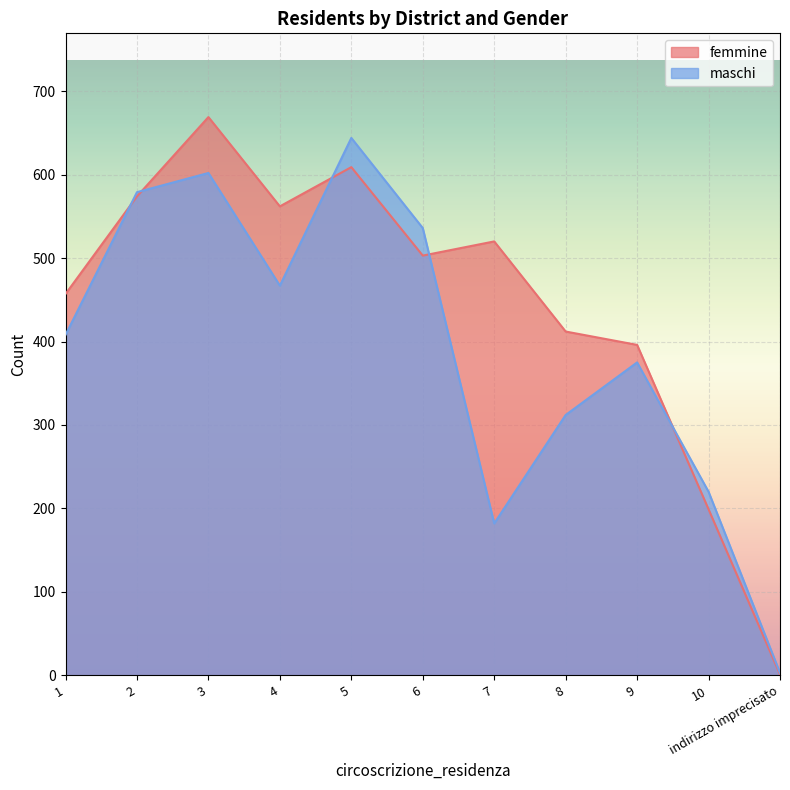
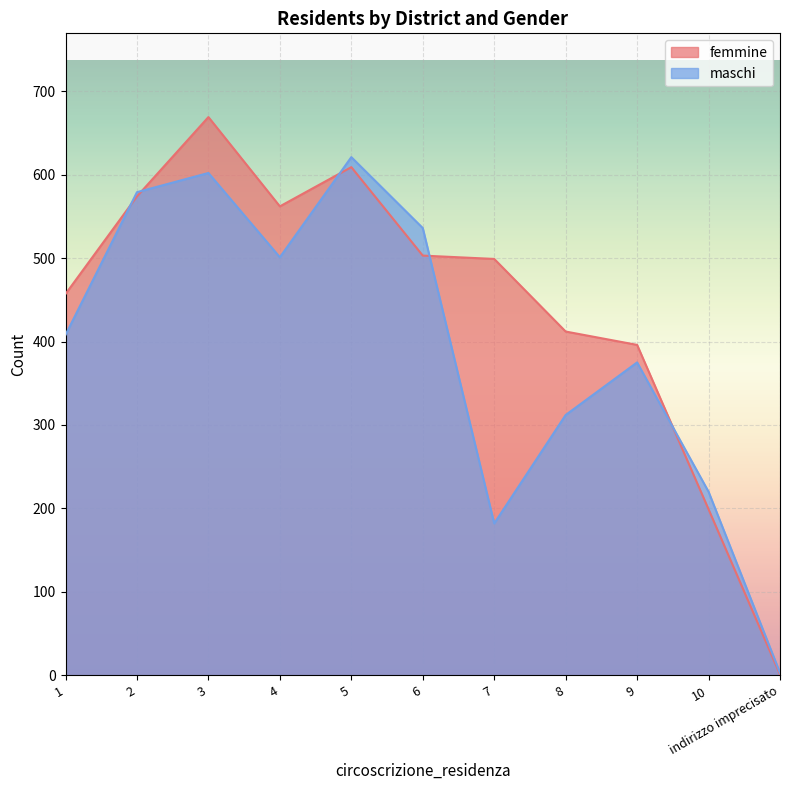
maschi, 4: 470 -> 500
maschi, 5: 640 -> 620
femmine, 7: 520 -> 500
